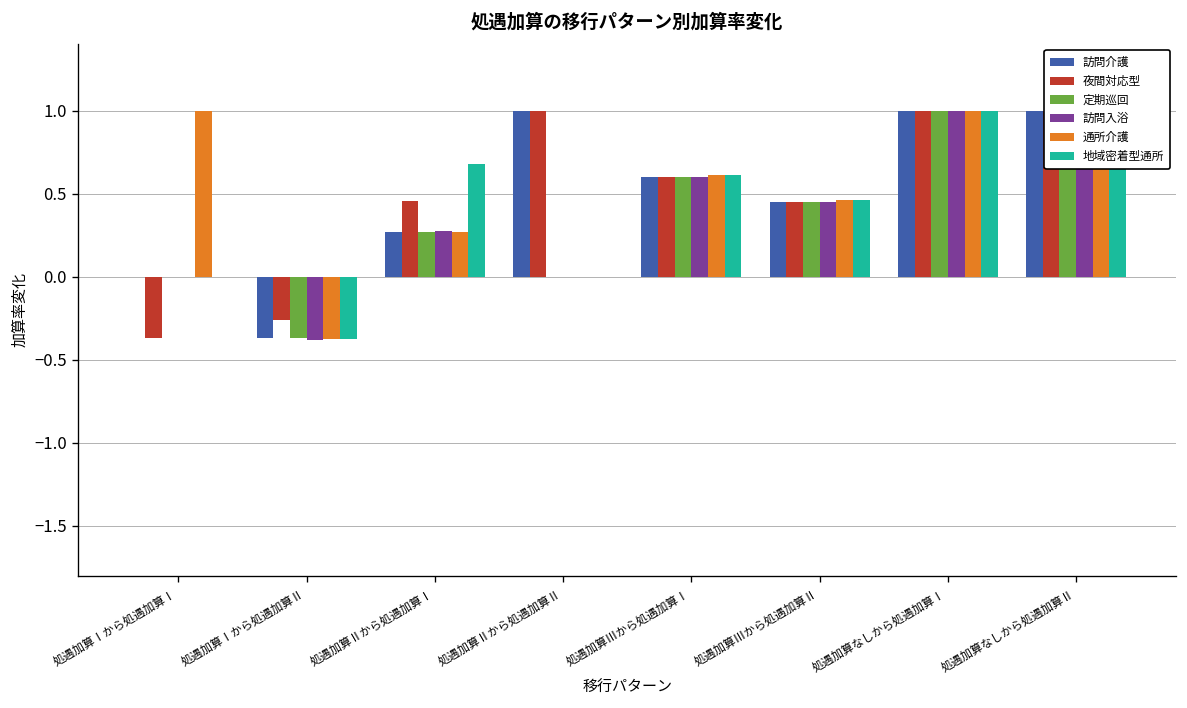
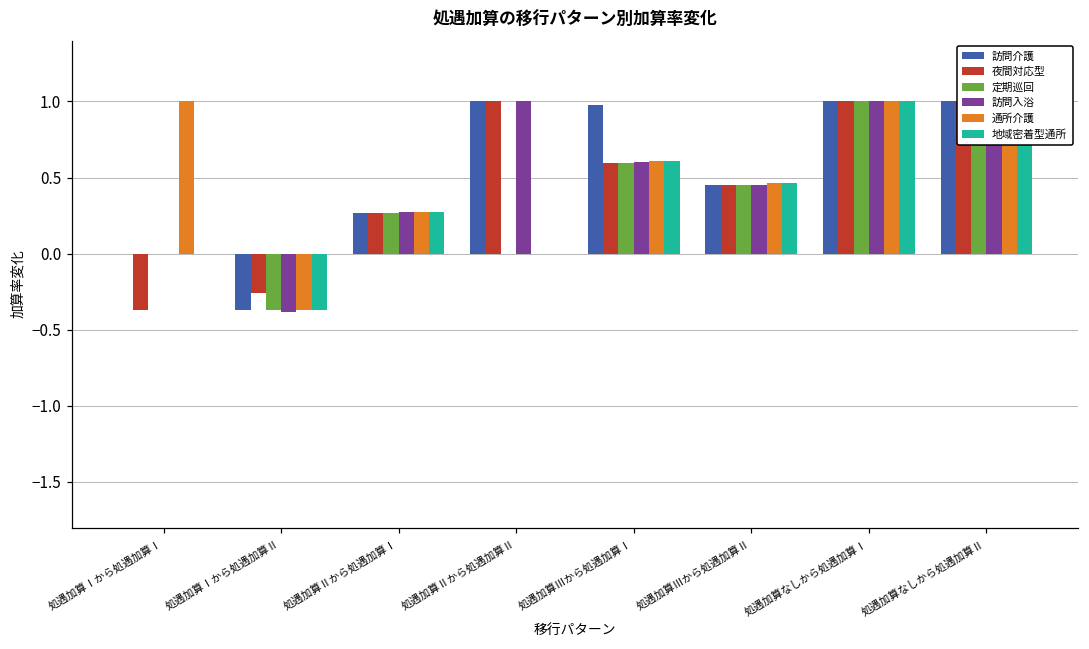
夜間対応型, 処遇加算Ⅱから処遇加算Ⅰ: 0.45 -> 0.27
地域密着型通所, 処遇加算Ⅱから処遇加算Ⅰ: 0.68 -> 0.27
訪問入浴, 処遇加算Ⅱから処遇加算Ⅱ: 0 -> 1
訪問介護, 処遇加算Ⅲから処遇加算Ⅰ: 0.60 -> 0.97
